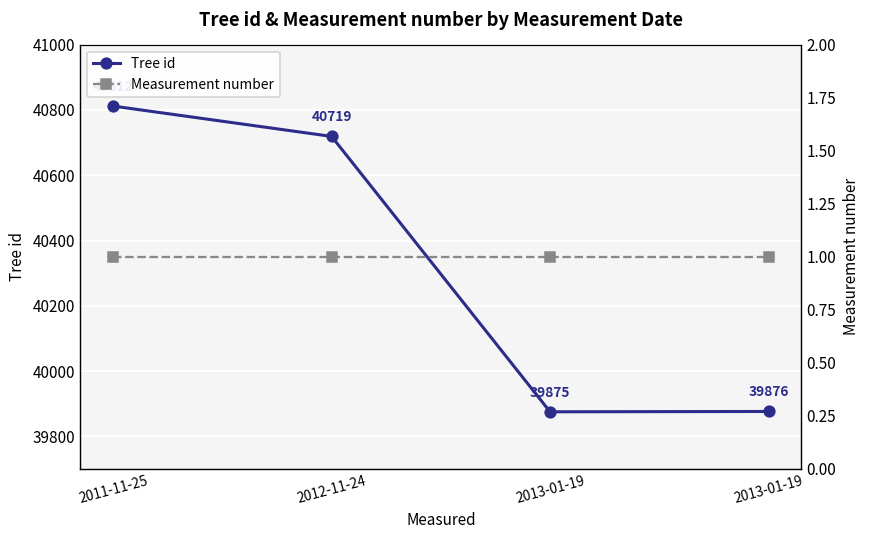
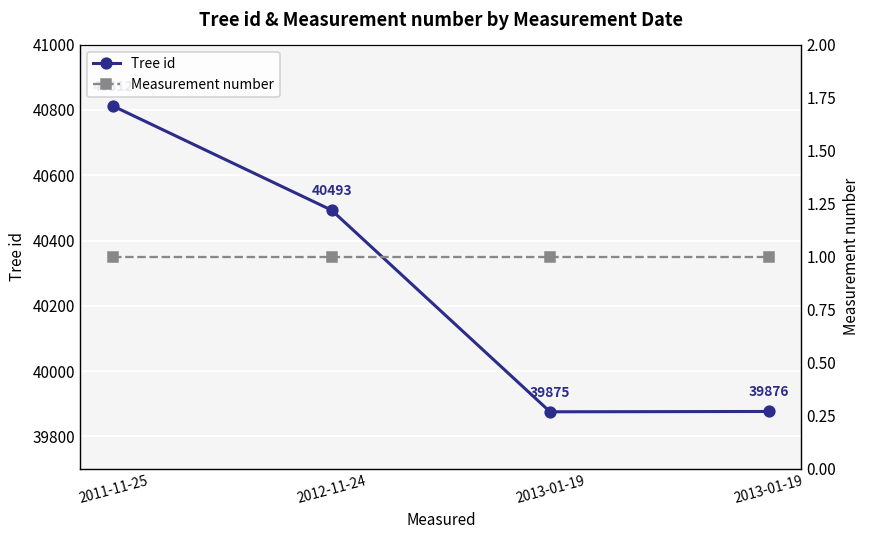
Tree id, 2012-11-24: 40719 -> 40493
